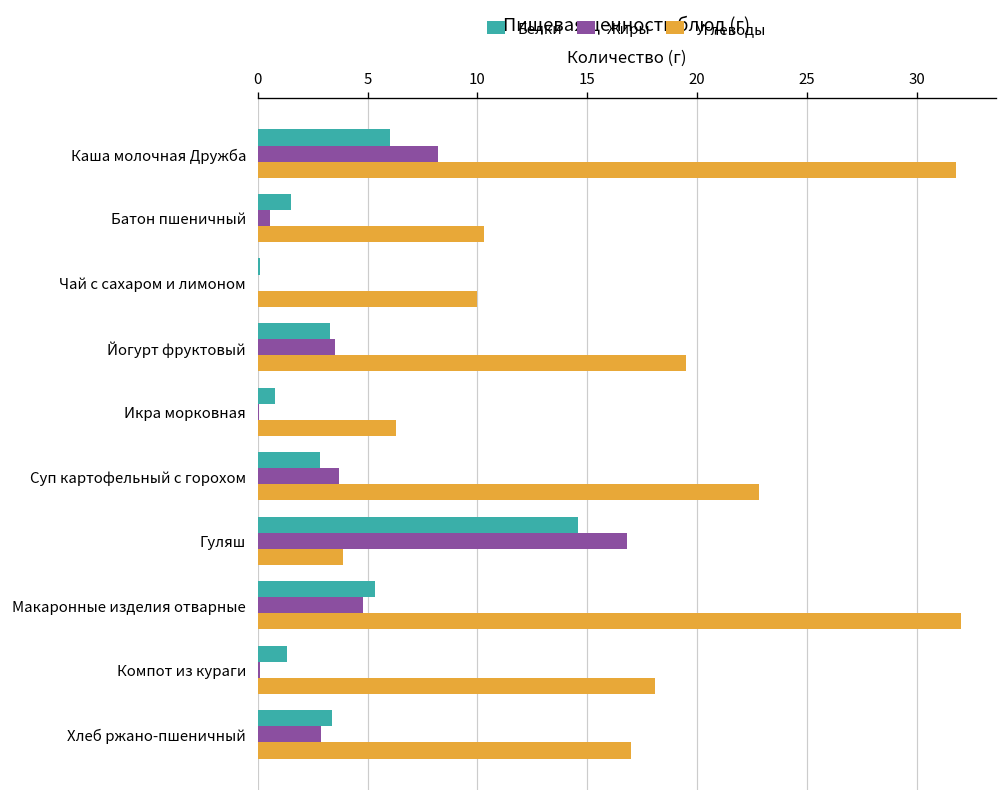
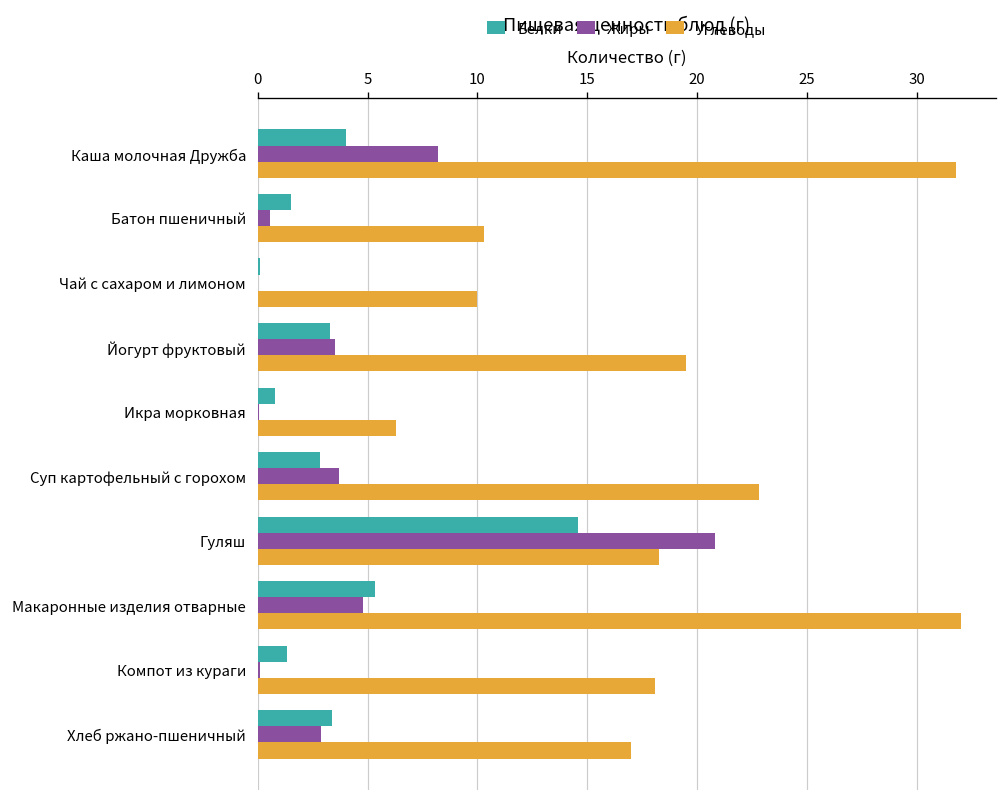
Белки, Каша молочная Дружба: 6 -> 4
Жиры, Гуляш: 16.8 -> 20.8
Углеводы, Гуляш: 3.9 -> 18.3
